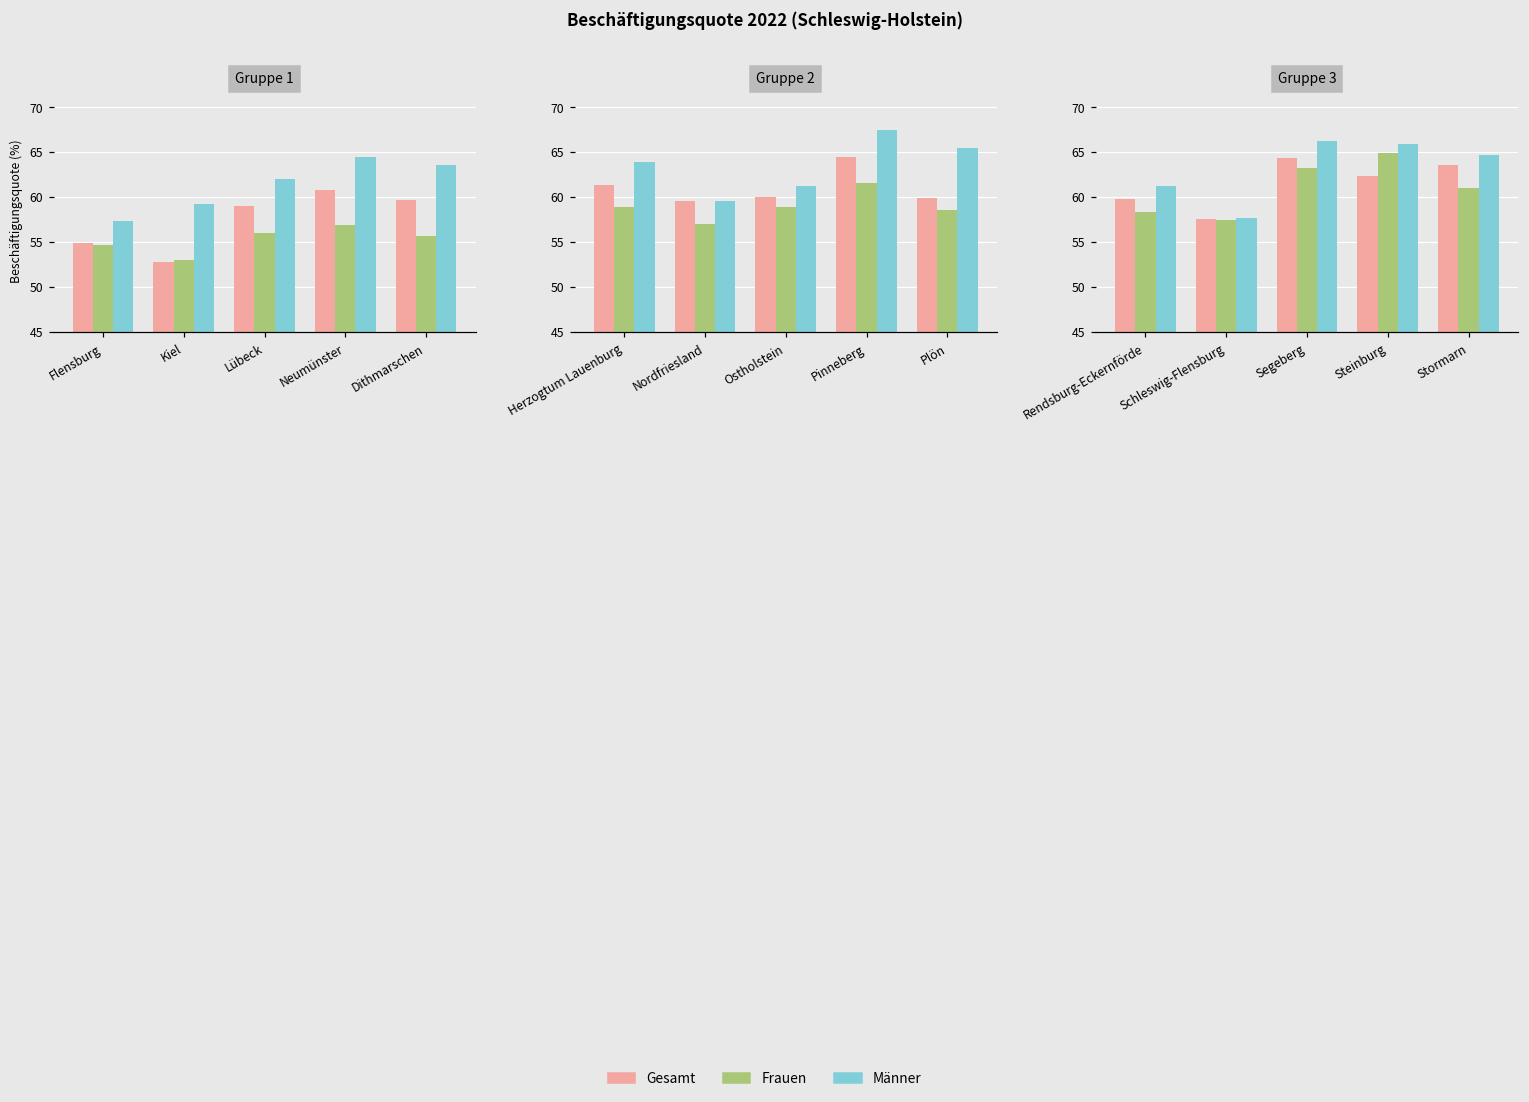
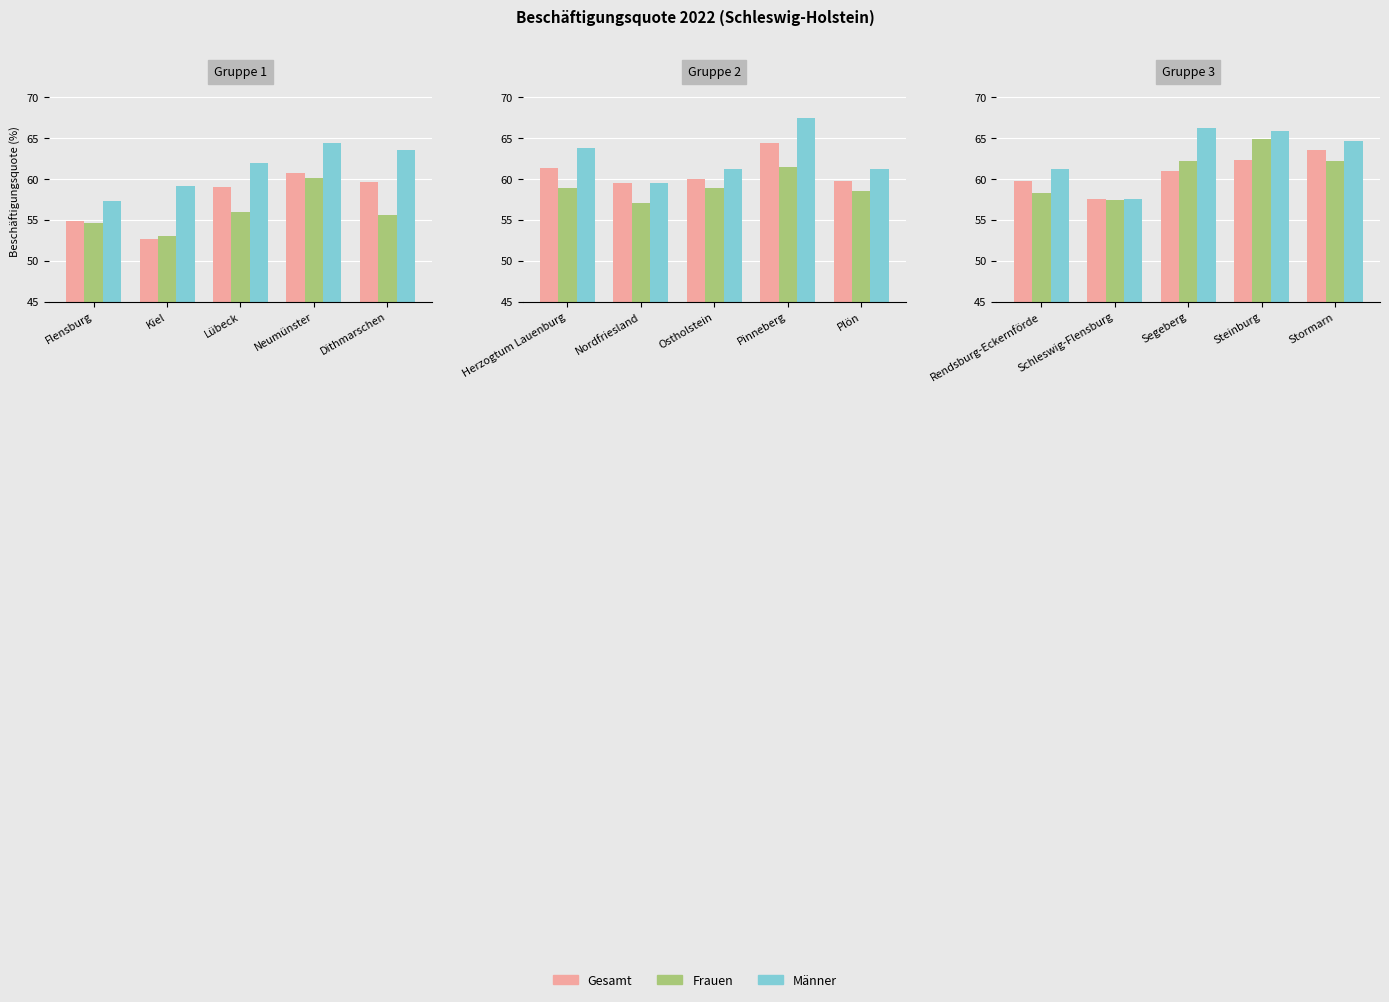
Gruppe 1, Frauen, Neumünster: 57 -> 60
Gruppe 2, Männer, Plön: 65 -> 61
Gruppe 3, Gesamt, Segeberg: 64 -> 61
Gruppe 3, Frauen, Segeberg: 63 -> 62
Gruppe 3, Frauen, Stormarn: 61 -> 62
